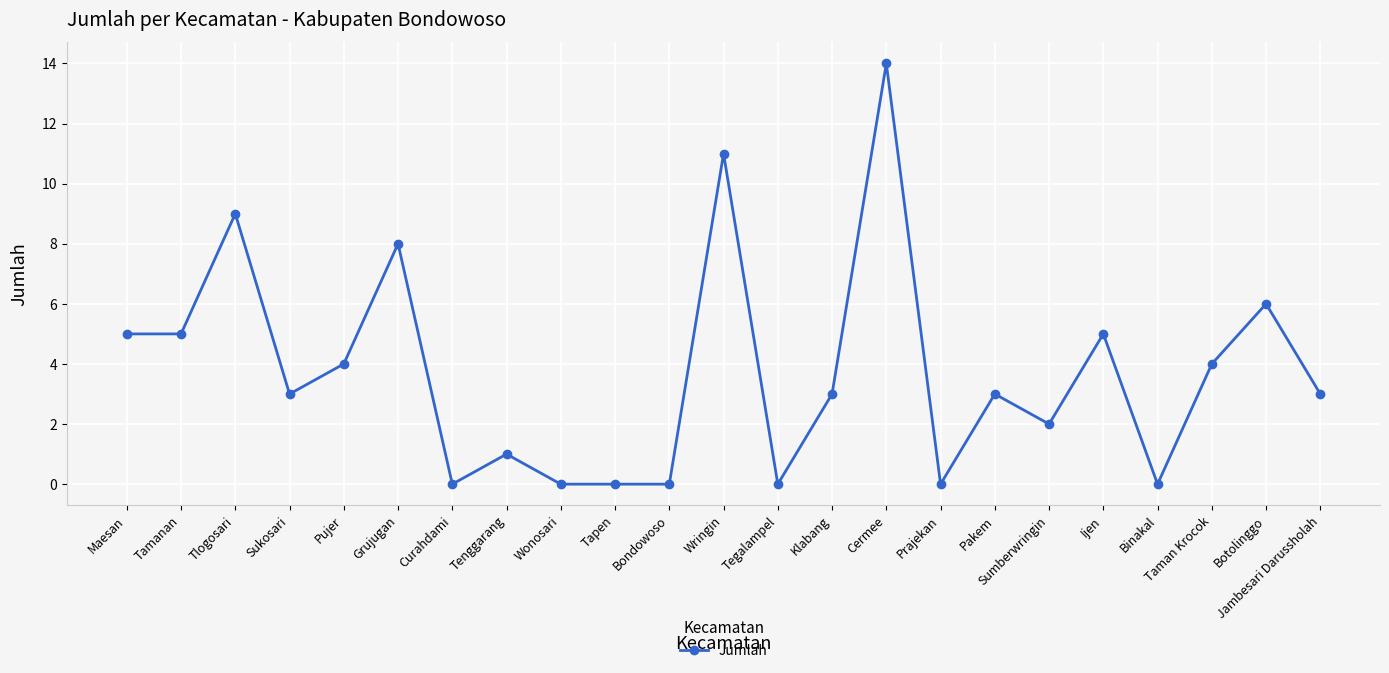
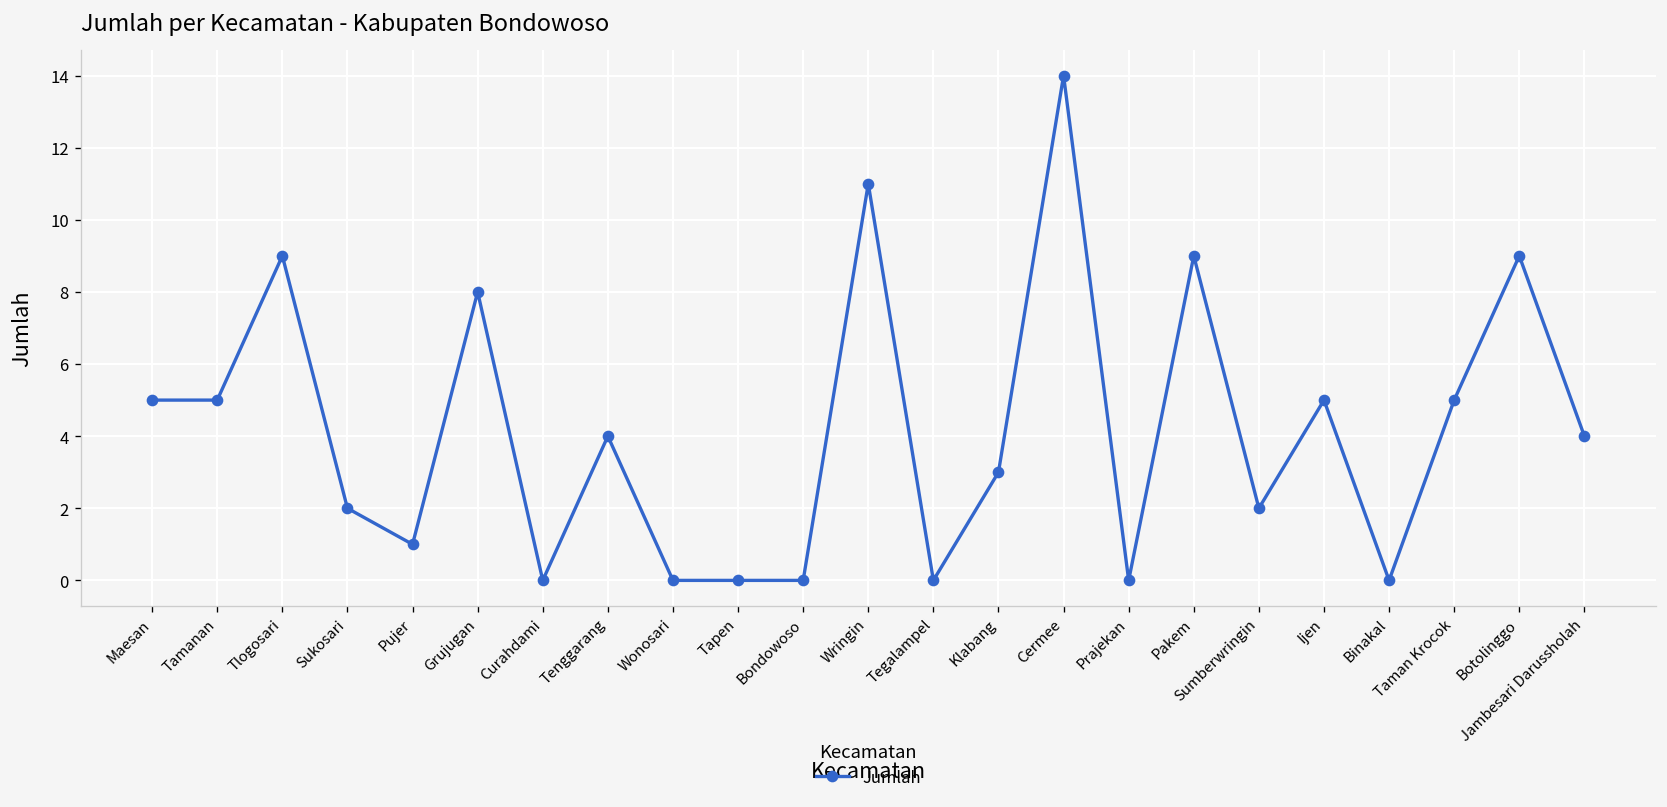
Sukosari: 3 -> 2
Pujer: 4 -> 1
Tenggarang: 1 -> 4
Pakem: 3 -> 9
Taman Krocok: 4 -> 5
Botolinggo: 6 -> 9
Jambesari Darussholah: 3 -> 4
